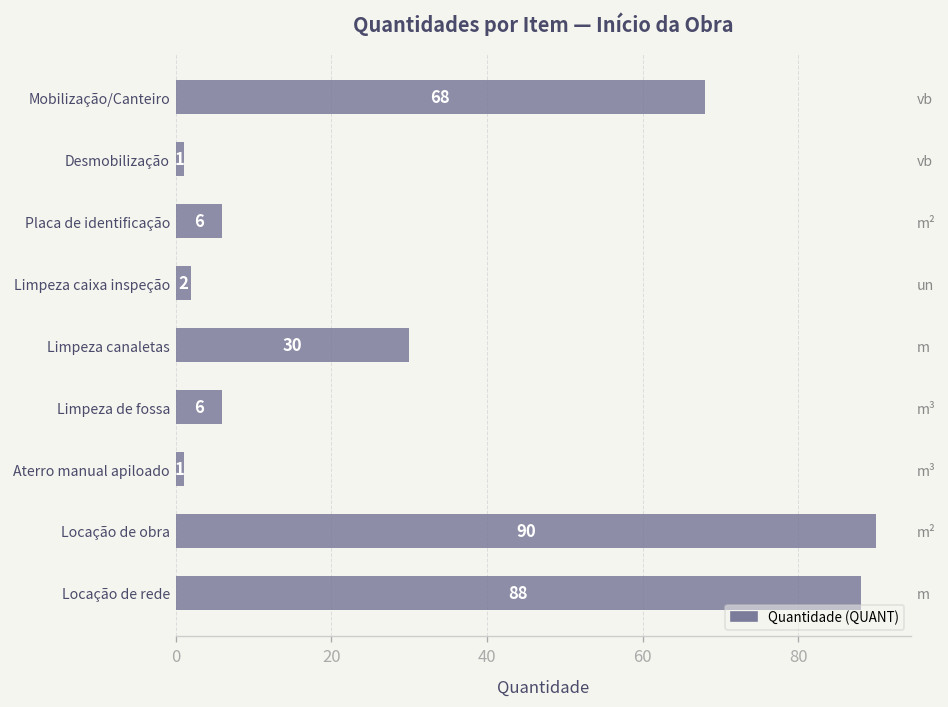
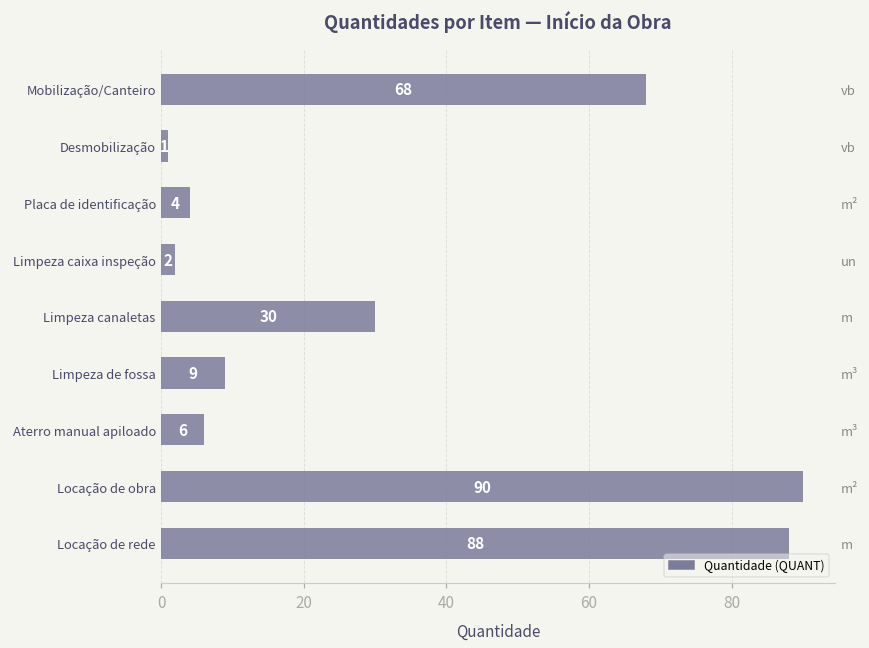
Placa de identificação: 6 -> 4
Limpeza de fossa: 6 -> 9
Aterro manual apiloado: 1 -> 6
